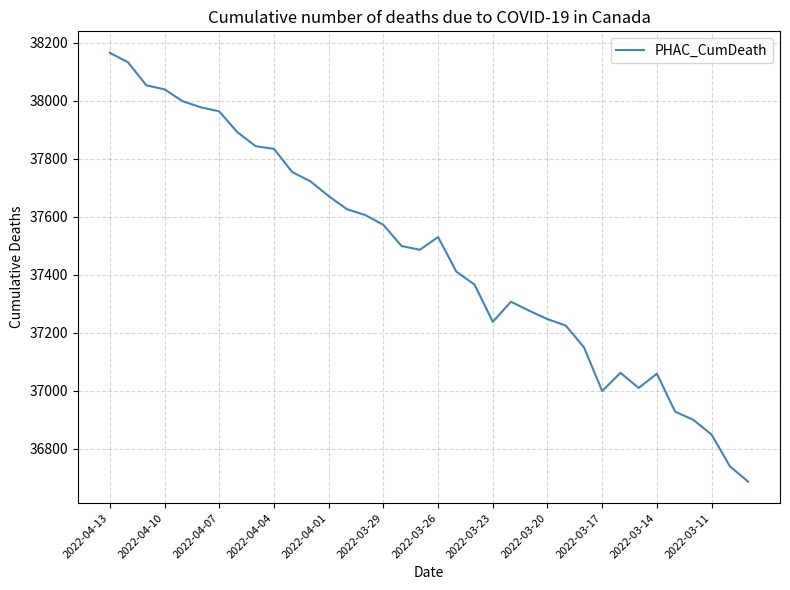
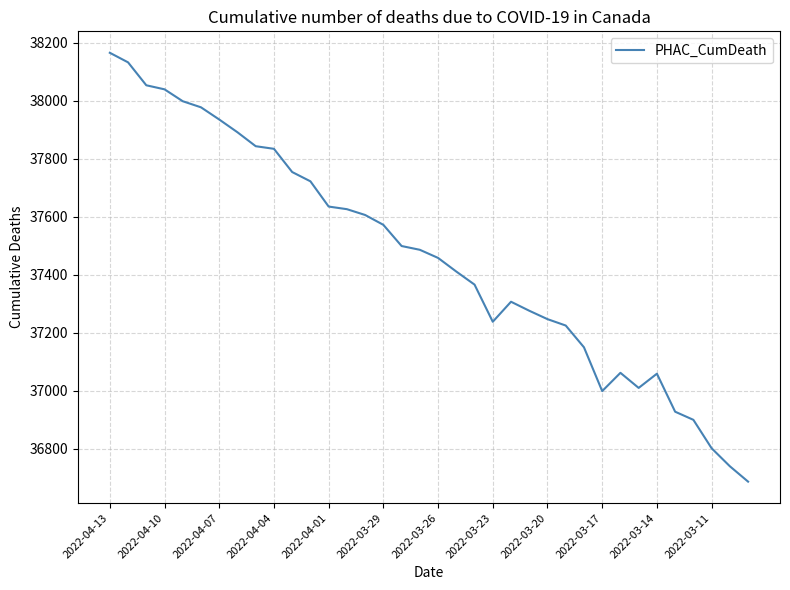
2022-04-07: 37960 -> 37940
2022-04-01: 37670 -> 37640
2022-03-26: 37530 -> 37460
2022-03-11: 36850 -> 36800
